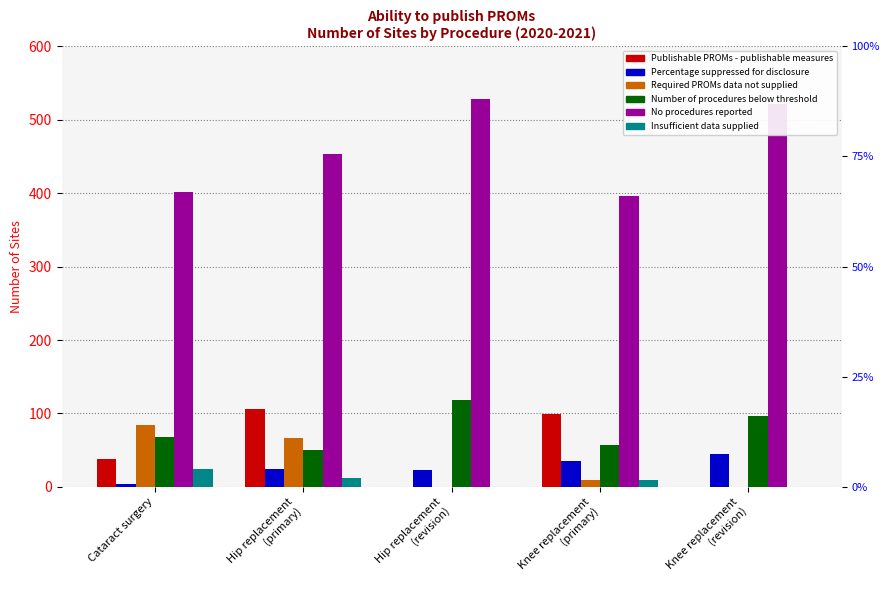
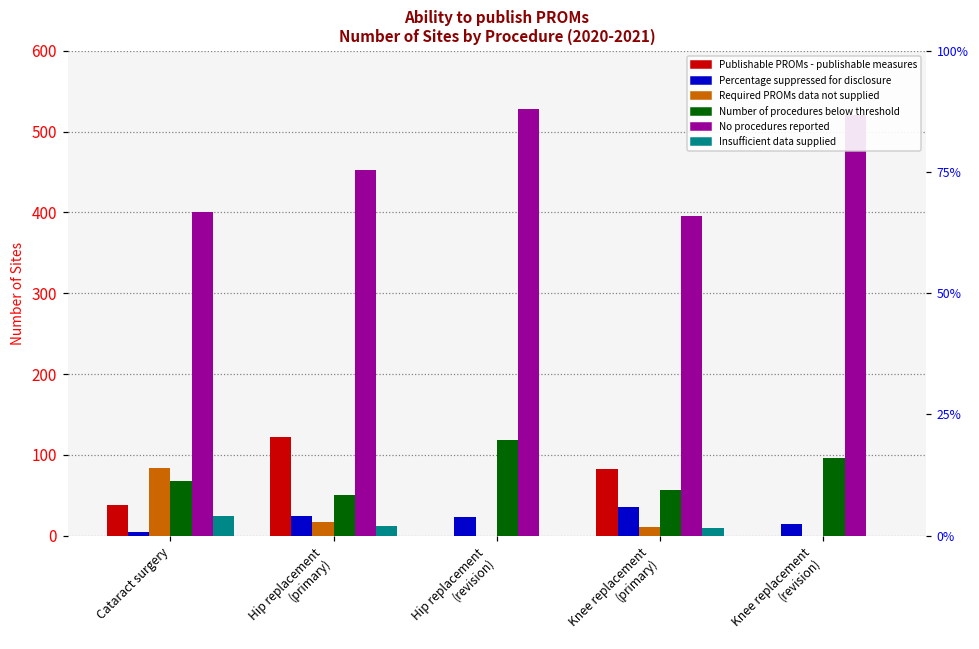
Publishable PROMs - publishable measures, Hip replacement (primary): 110 -> 120
Required PROMs data not supplied, Hip replacement (primary): 70 -> 20
Publishable PROMs - publishable measures, Knee replacement (primary): 100 -> 80
Percentage suppressed for disclosure, Knee replacement (revision): 50 -> 10
